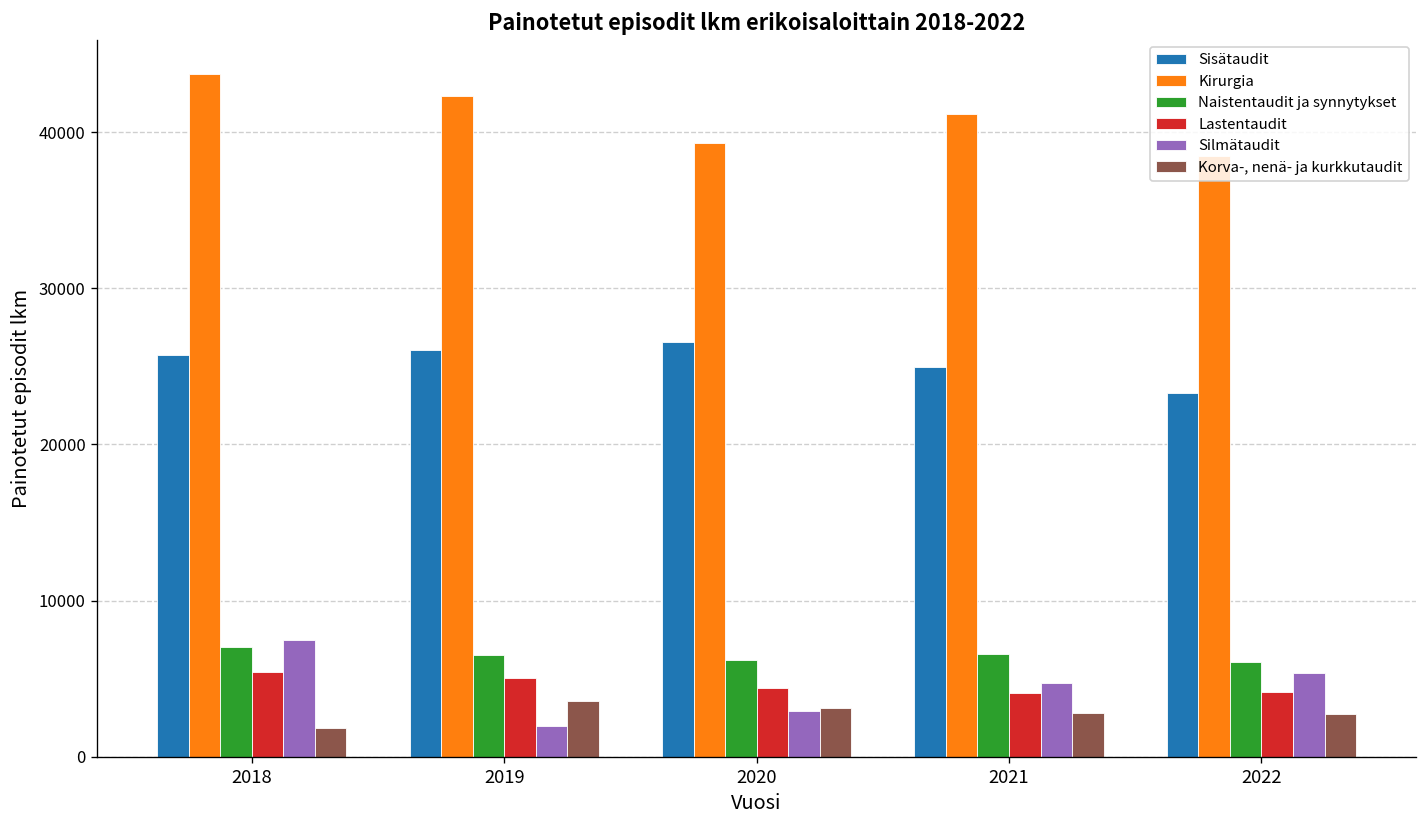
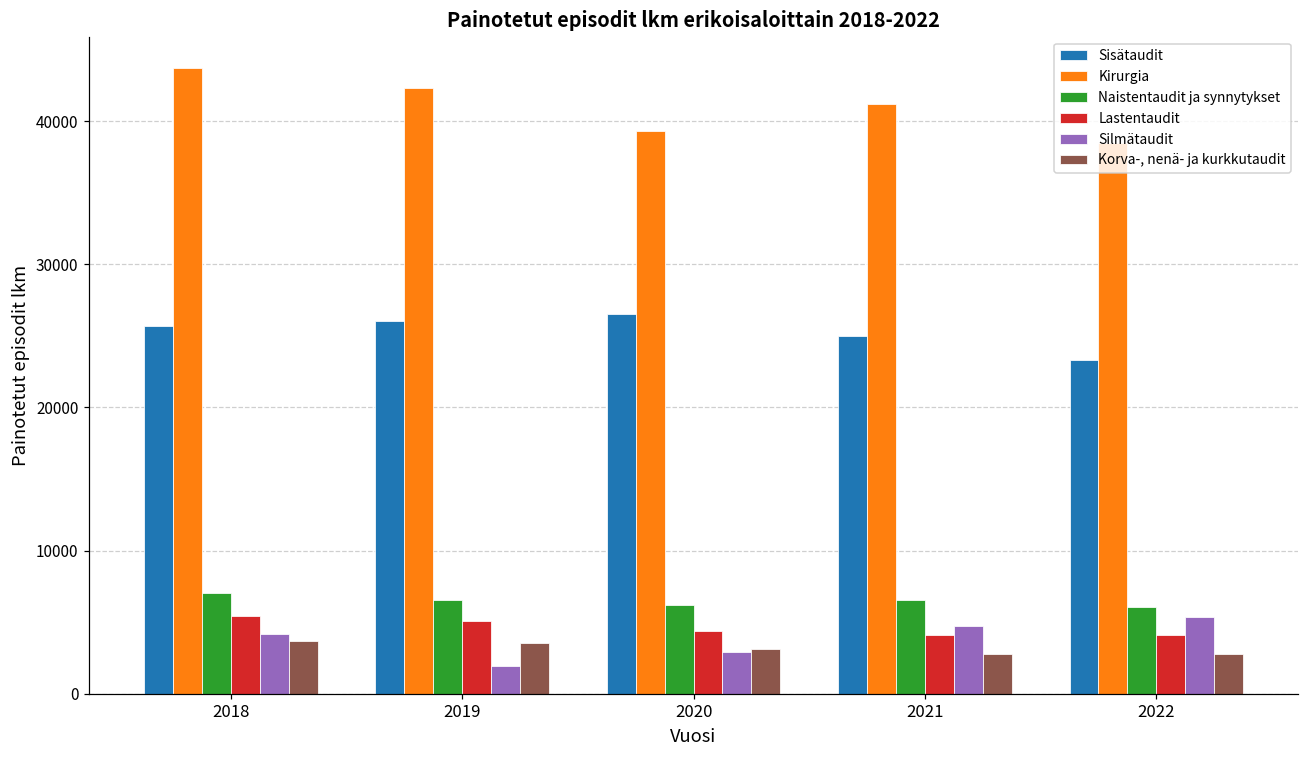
Silmätaudit, 2018: 7500 -> 4200
Korva-, nenä- ja kurkkutaudit, 2018: 1900 -> 3700
